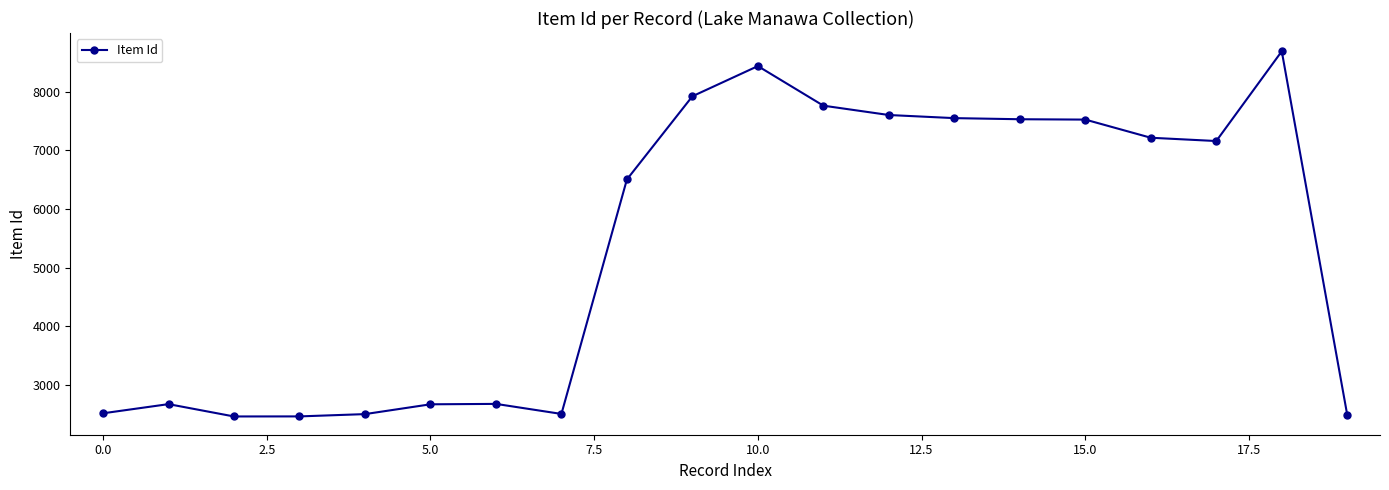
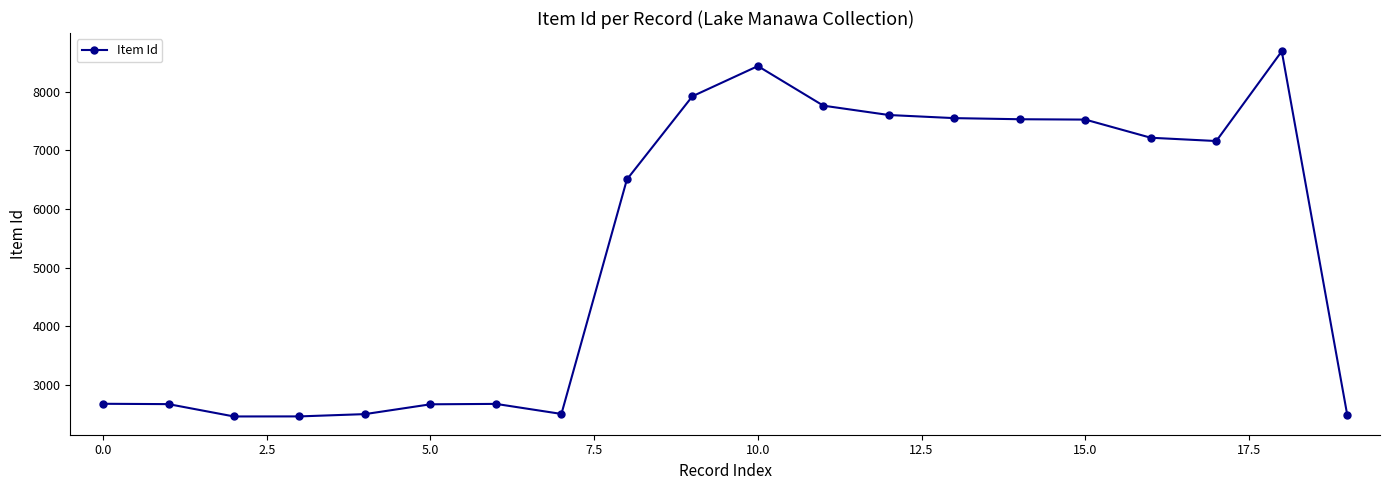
0.0: 2500 -> 2700
